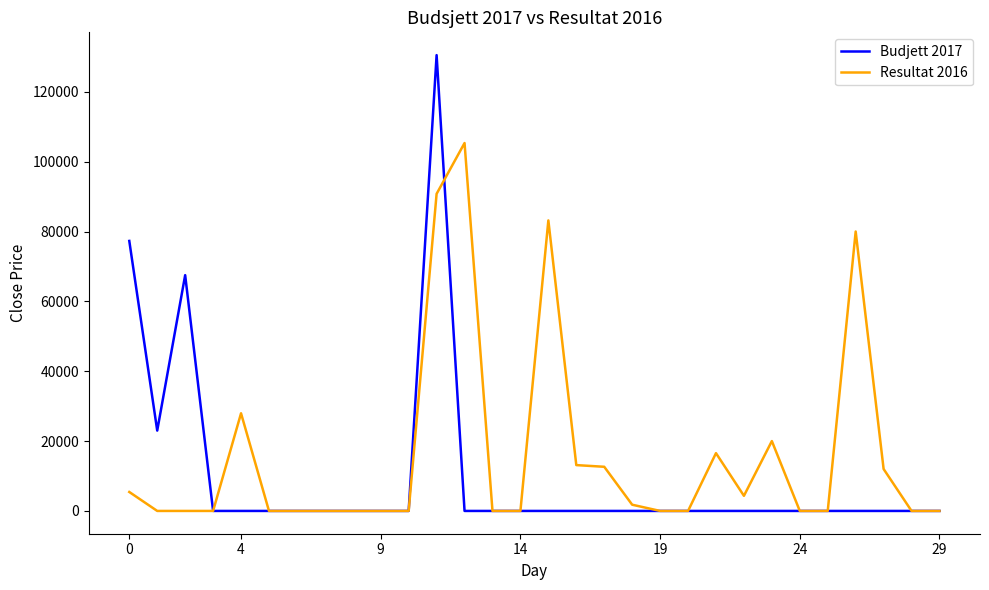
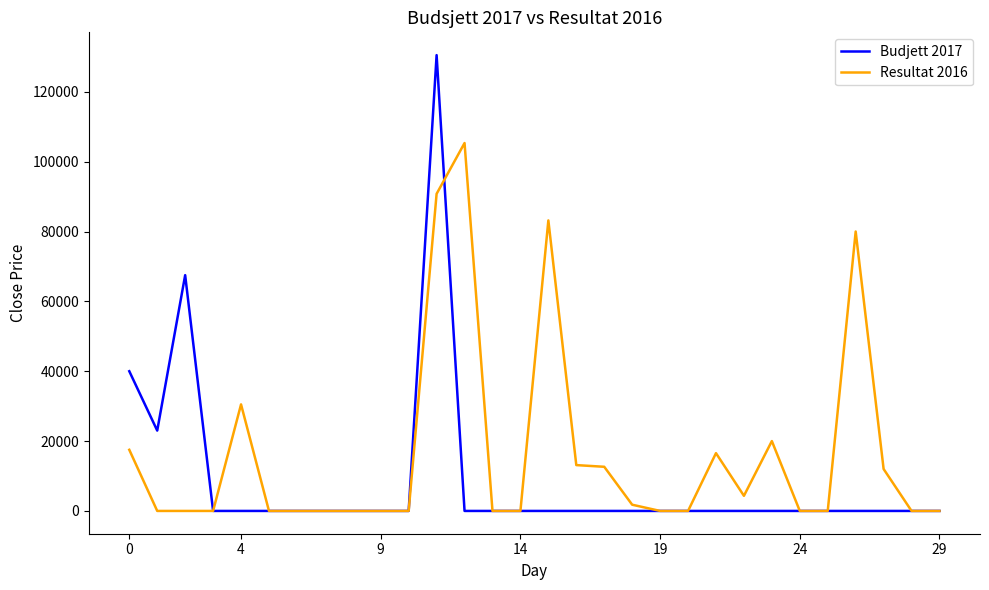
Budjett 2017, 0: 77000 -> 40000
Resultat 2016, 0: 5000 -> 18000
Resultat 2016, 4: 28000 -> 31000
